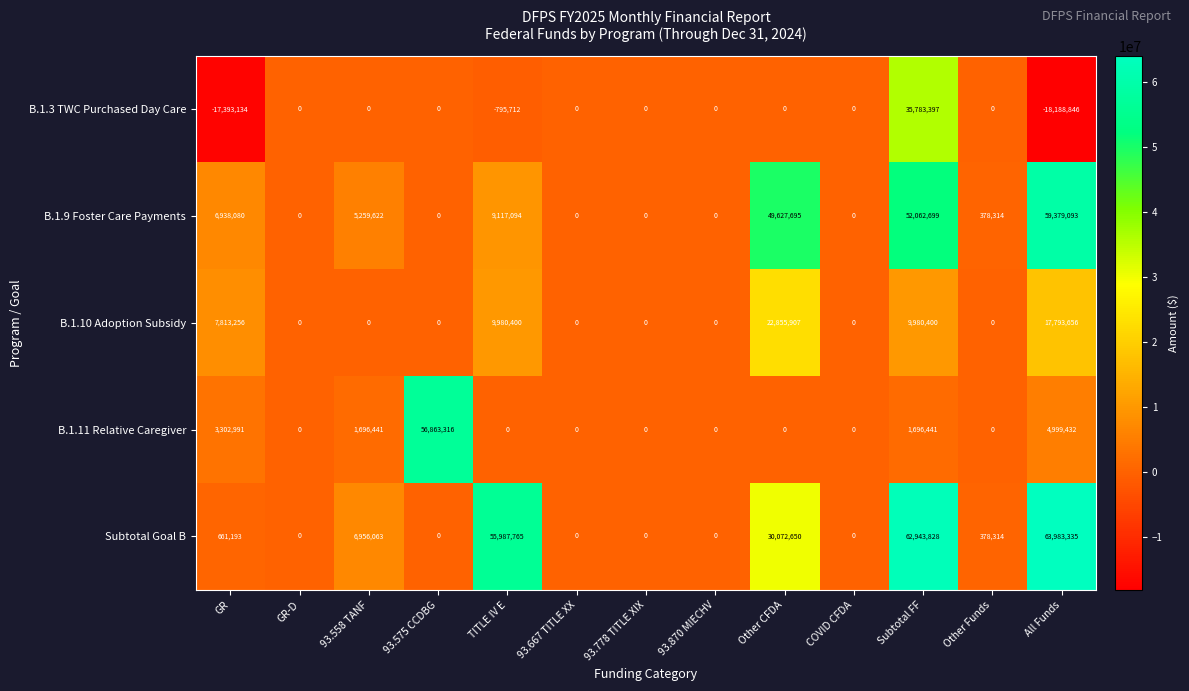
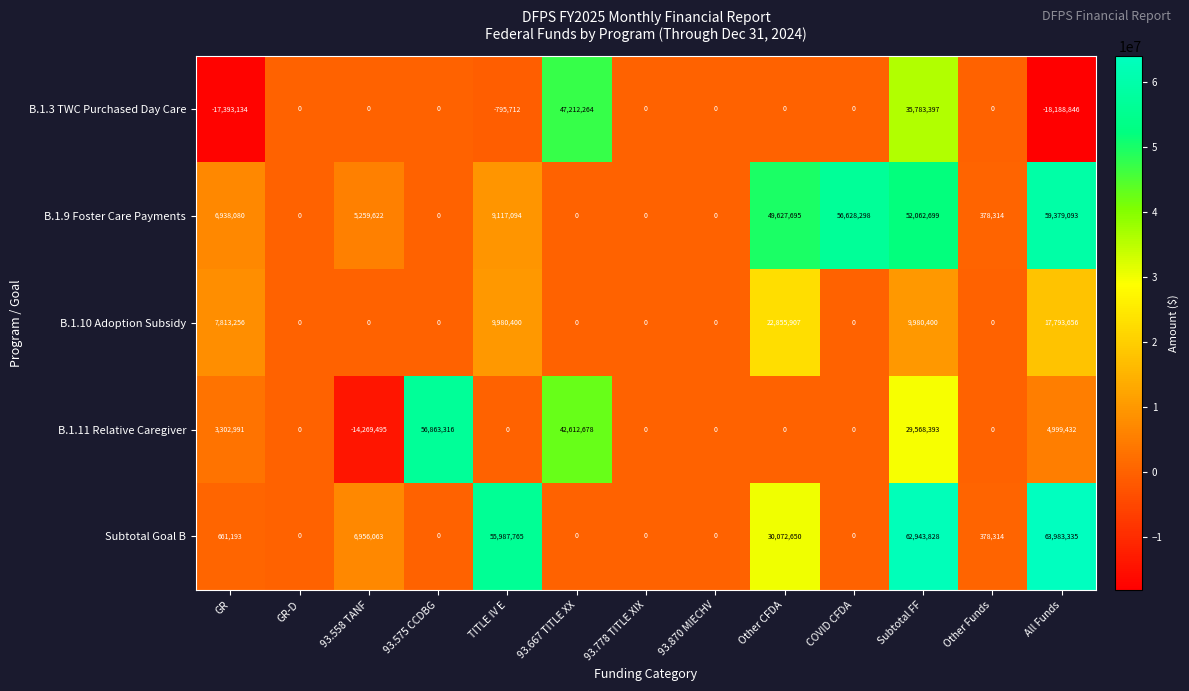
B.1.3 TWC Purchased Day Care, 93.667 TITLE XX: 0 -> 47,212,264
B.1.9 Foster Care Payments, COVID CFDA: 0 -> 56,628,298
B.1.11 Relative Caregiver, 93.558 TANF: 1,696,441 -> -14,269,495
B.1.11 Relative Caregiver, 93.667 TITLE XX: 0 -> 42,612,678
B.1.11 Relative Caregiver, Subtotal FF: 1,696,441 -> 29,568,393
